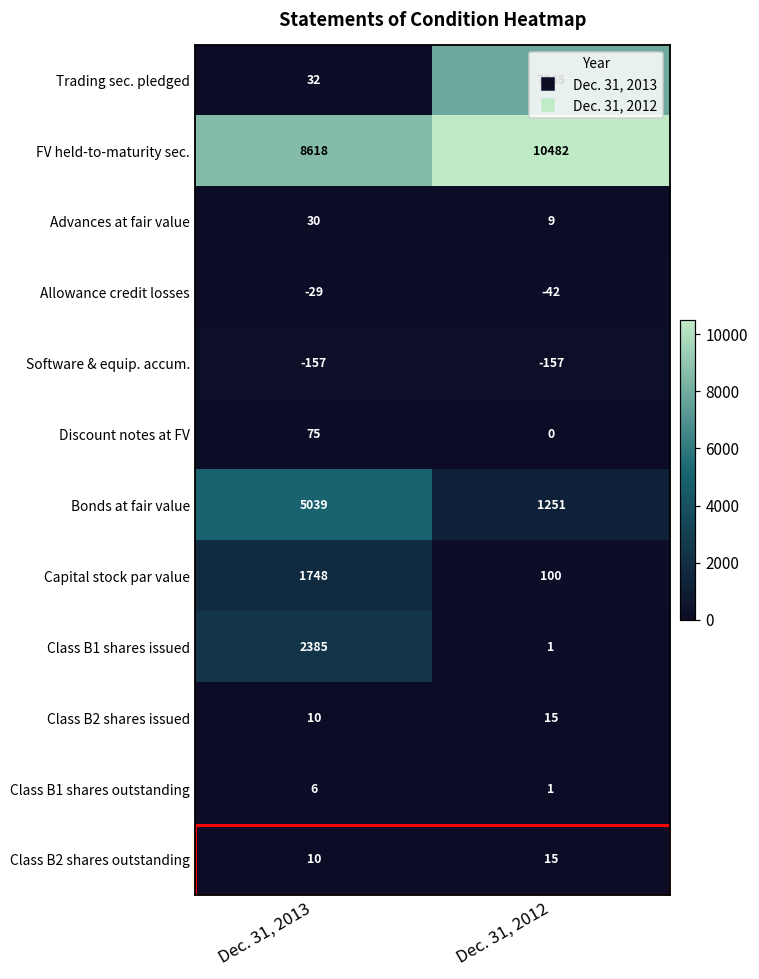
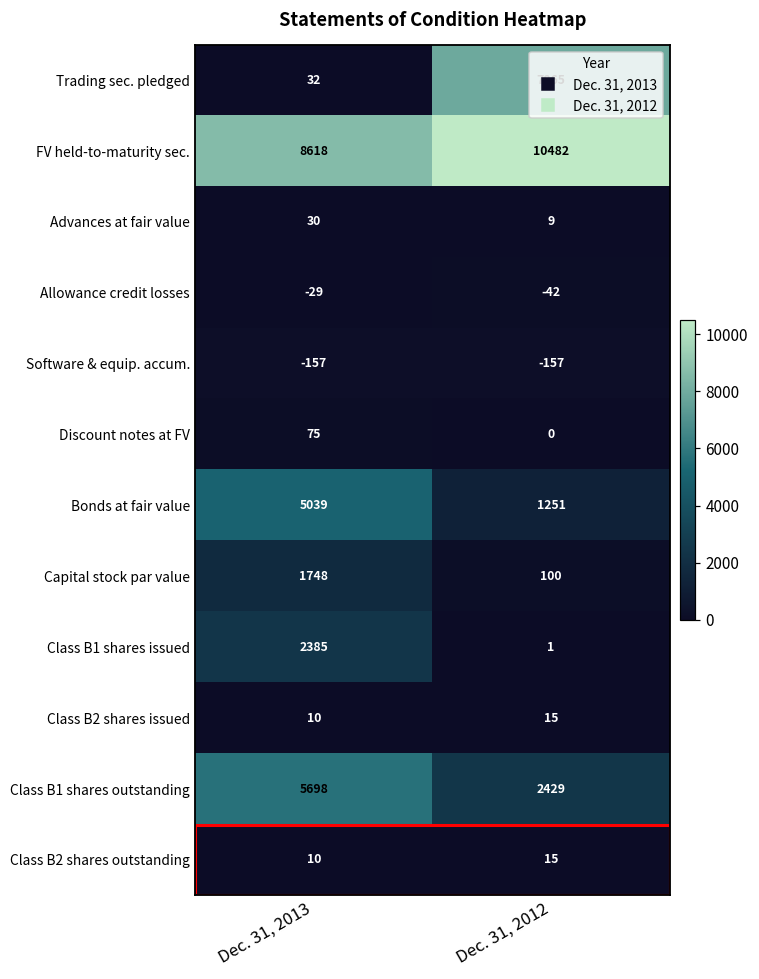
Class B1 shares outstanding, Dec. 31, 2013: 6 -> 5698
Class B1 shares outstanding, Dec. 31, 2012: 1 -> 2429
